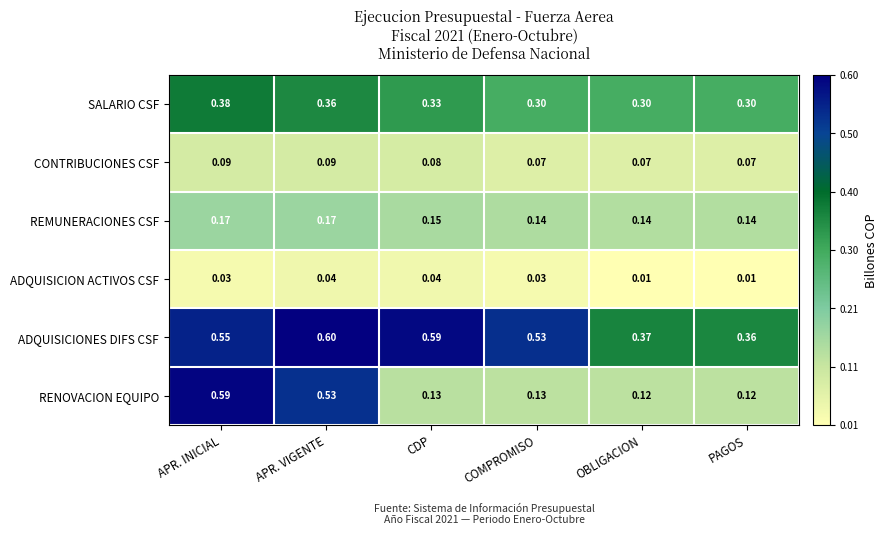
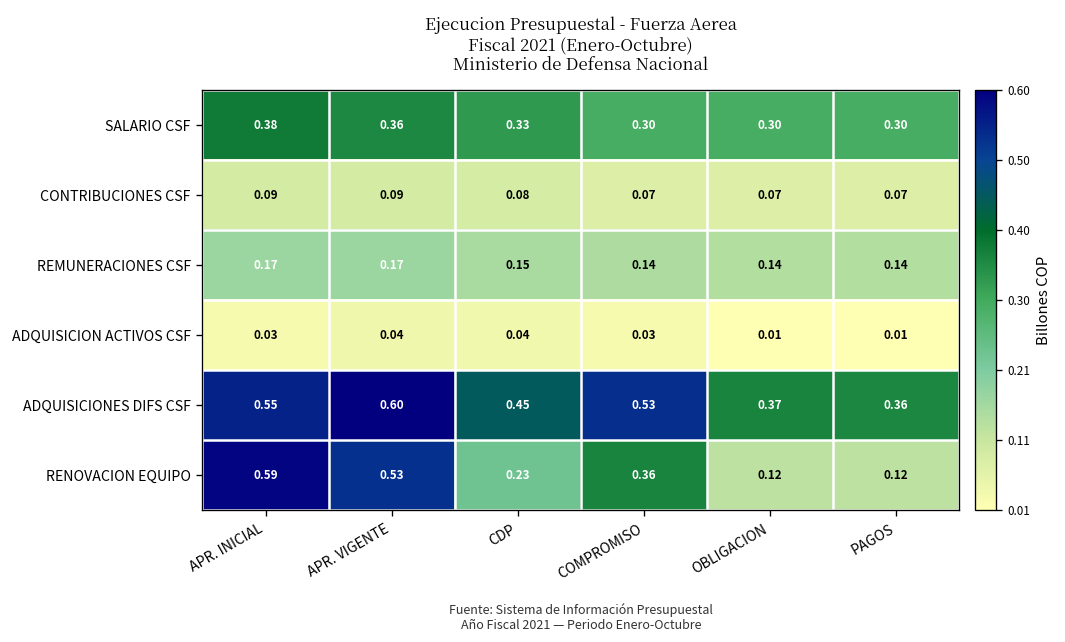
ADQUISICIONES DIFS CSF, CDP: 0.59 -> 0.45
RENOVACION EQUIPO, CDP: 0.13 -> 0.23
RENOVACION EQUIPO, COMPROMISO: 0.13 -> 0.36
